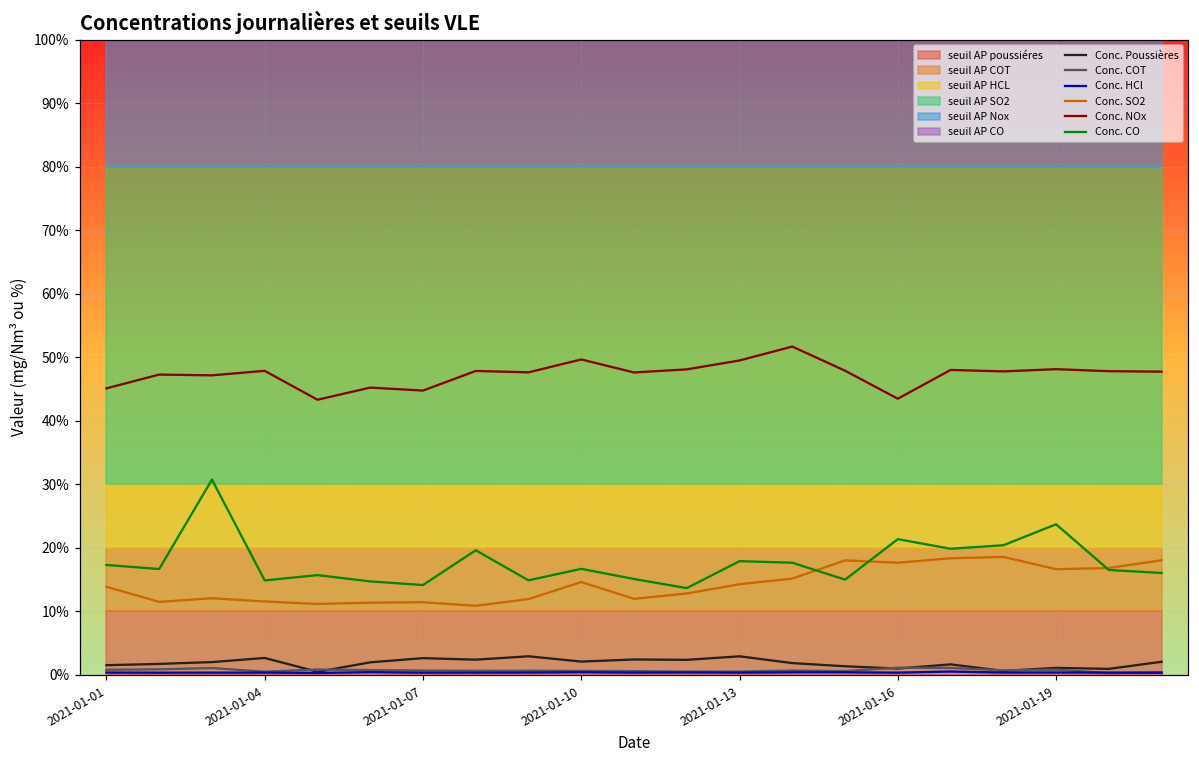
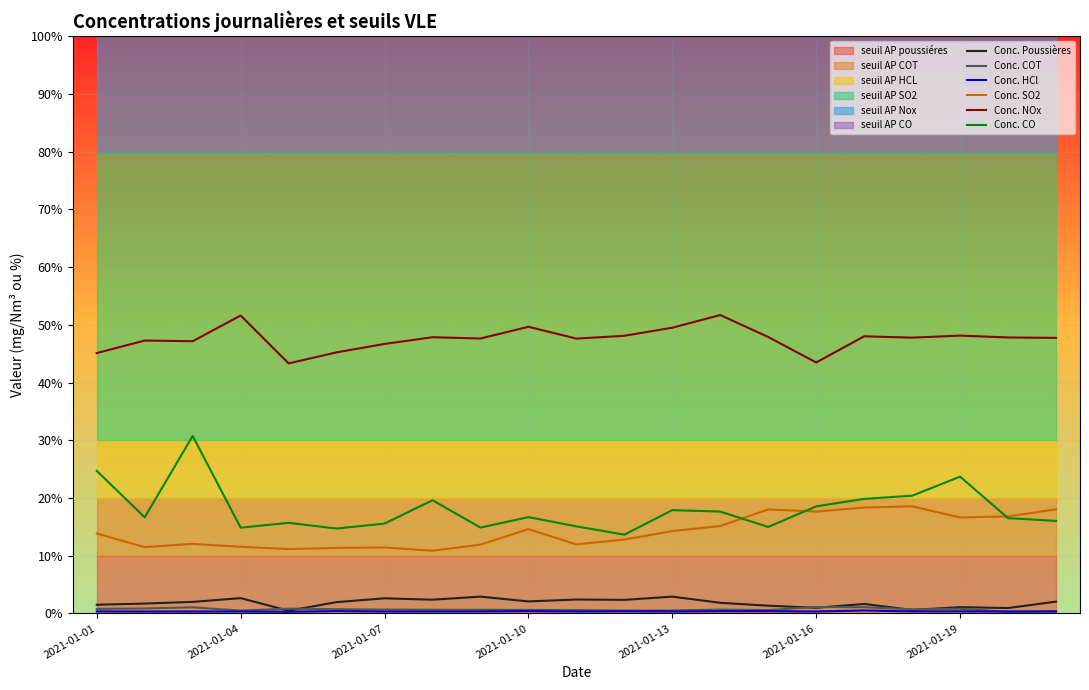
Conc. CO, 2021-01-01: 17% -> 25%
Conc. NOx, 2021-01-04: 48% -> 52%
Conc. NOx, 2021-01-07: 45% -> 47%
Conc. CO, 2021-01-07: 14% -> 16%
Conc. CO, 2021-01-16: 21% -> 19%
